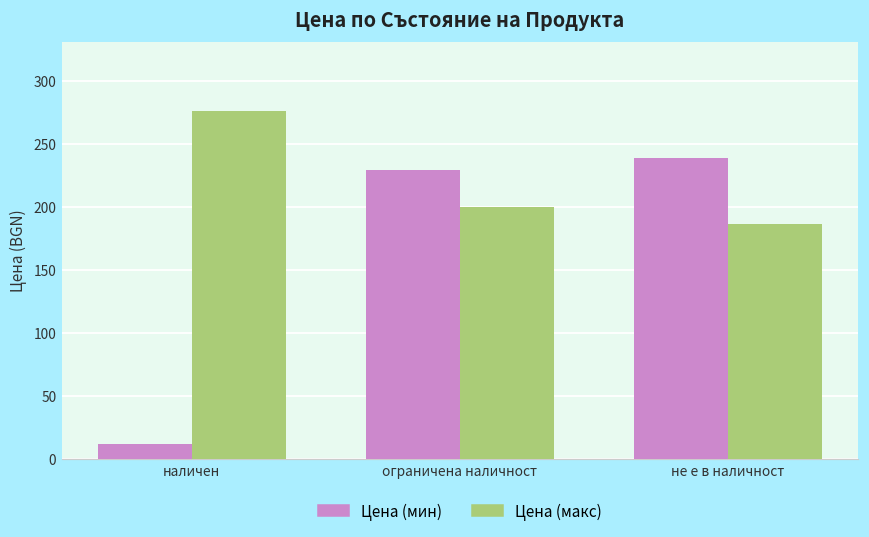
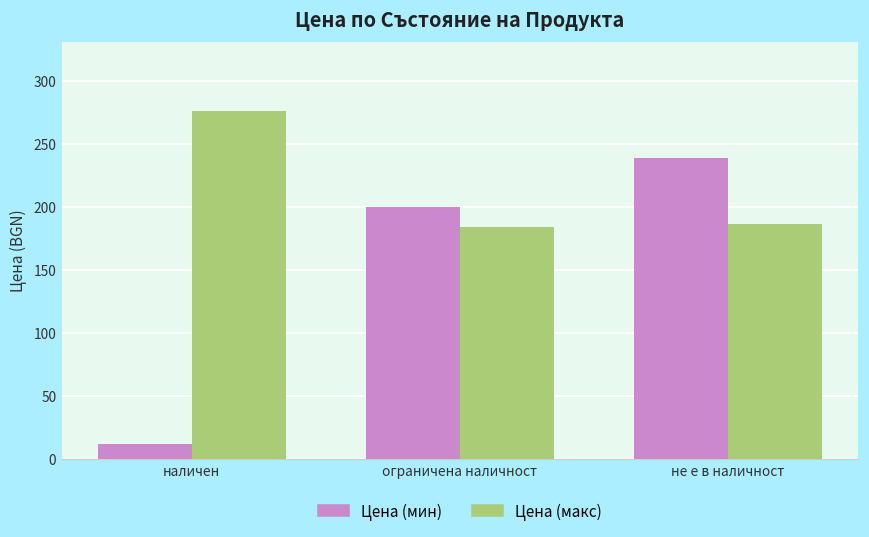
Цена (мин), ограничена наличност: 229 -> 200
Цена (макс), ограничена наличност: 200 -> 184
